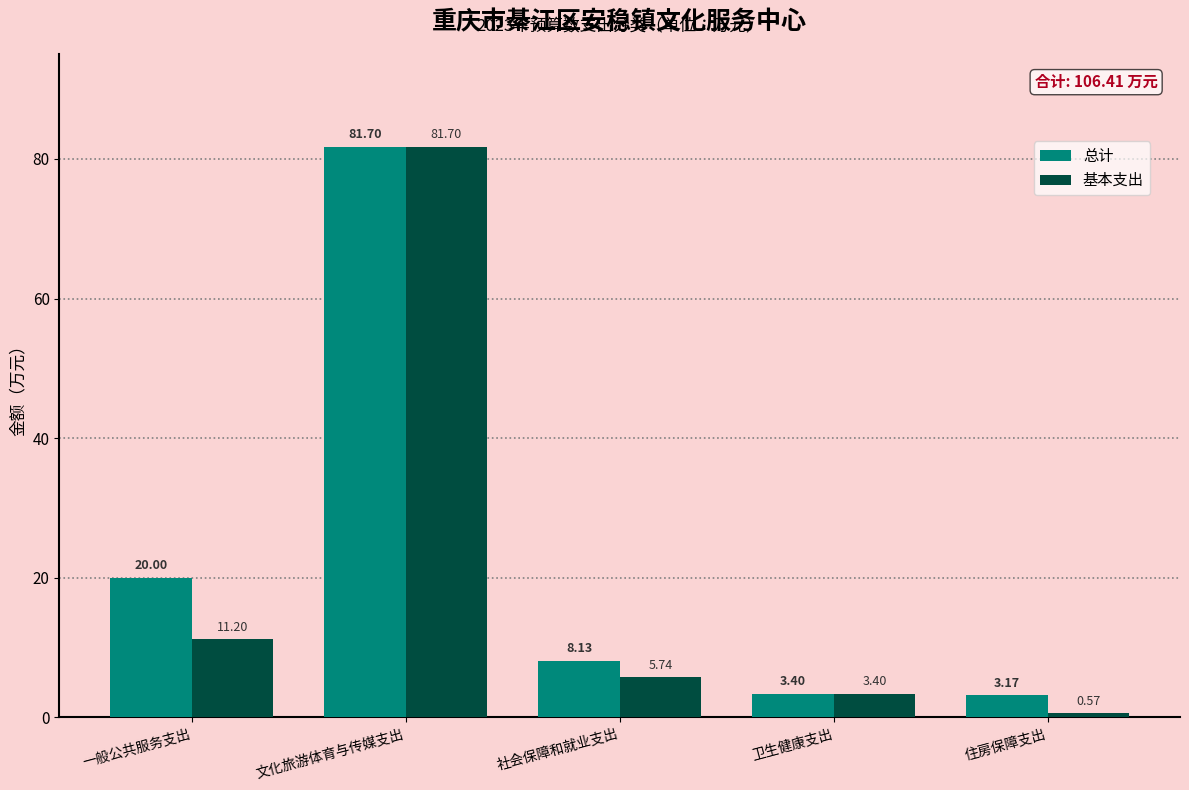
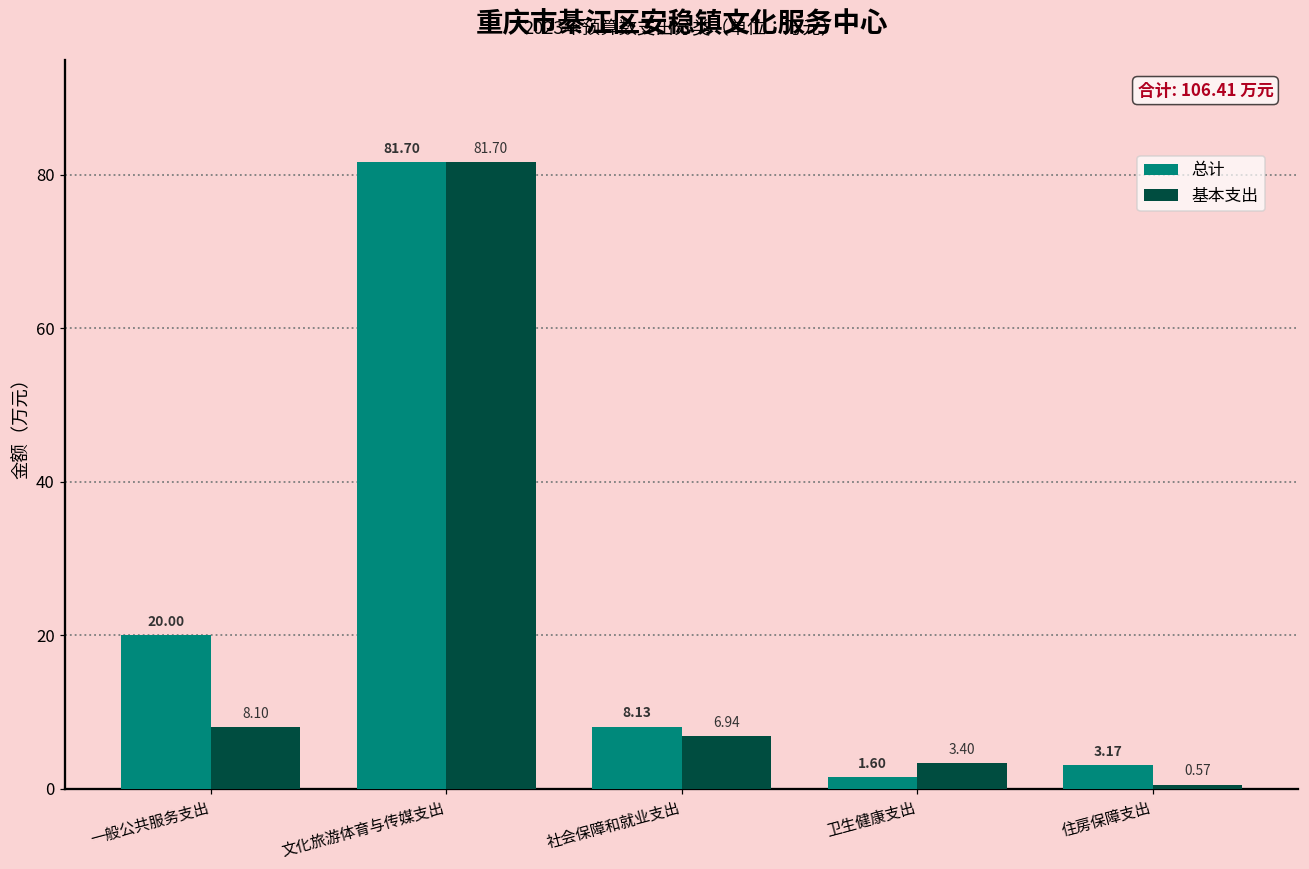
基本支出, 一般公共服务支出: 11.20 -> 8.10
基本支出, 社会保障和就业支出: 5.74 -> 6.94
总计, 卫生健康支出: 3.40 -> 1.60
